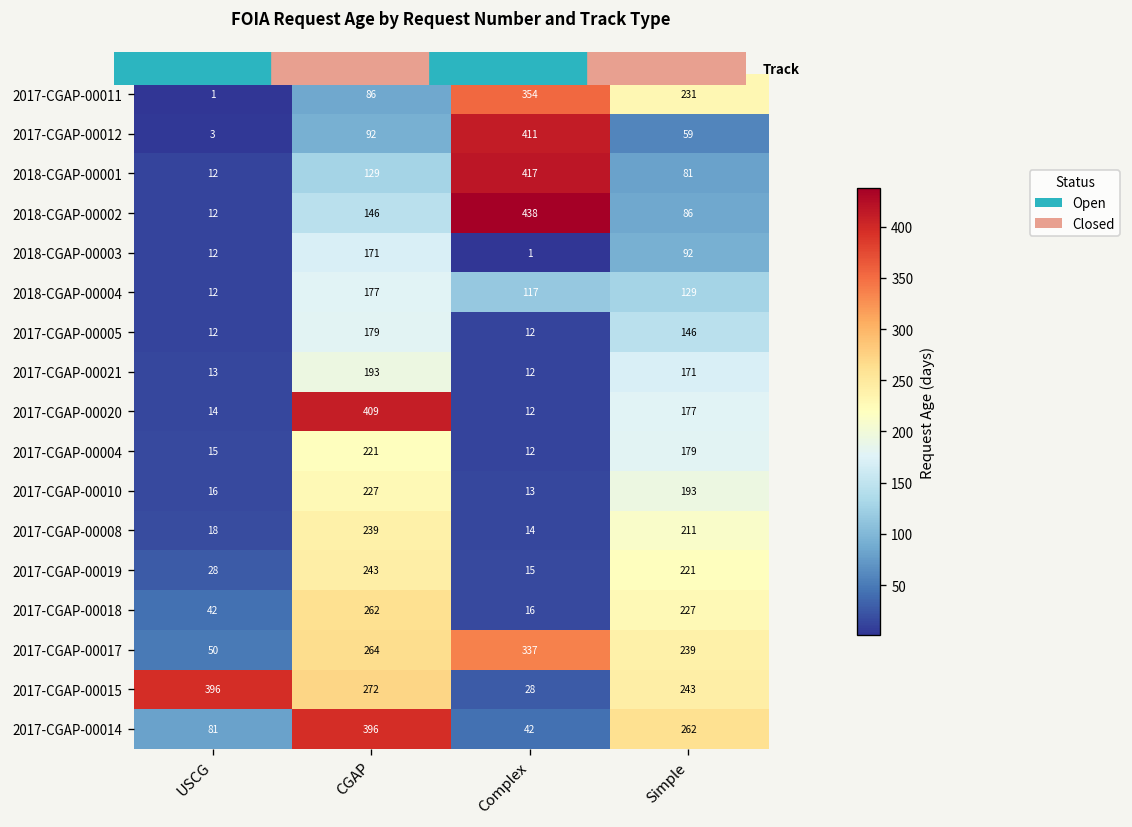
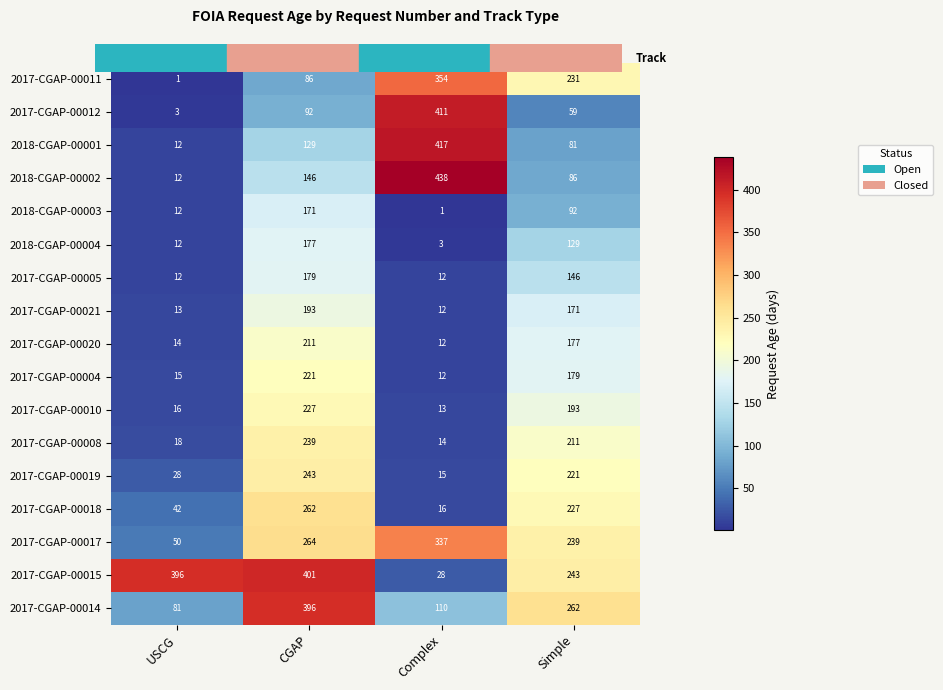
2018-CGAP-00004, Complex: 117 -> 3
2017-CGAP-00020, CGAP: 409 -> 211
2017-CGAP-00015, CGAP: 272 -> 401
2017-CGAP-00014, Complex: 42 -> 110
